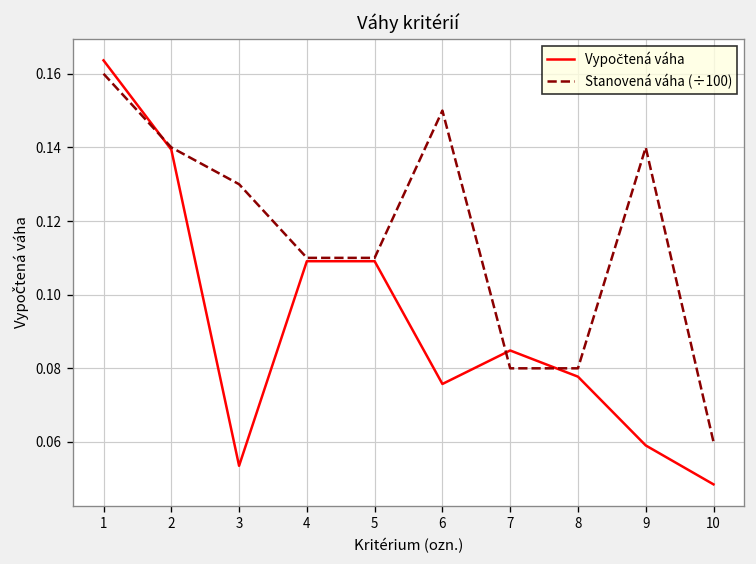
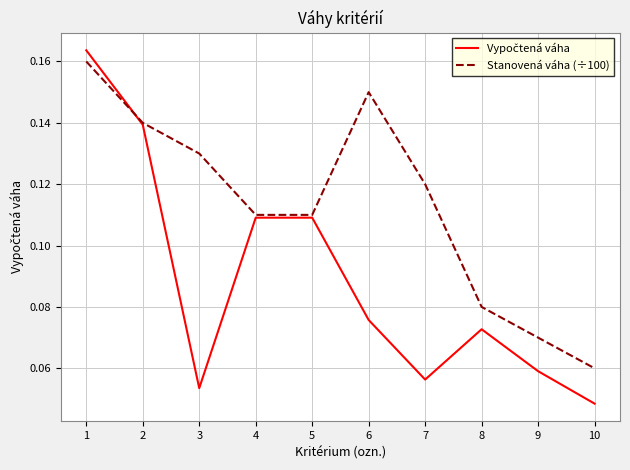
Vypočtená váha, 7: 0.085 -> 0.056
Stanovená váha (÷100), 7: 0.080 -> 0.120
Vypočtená váha, 8: 0.078 -> 0.073
Stanovená váha (÷100), 9: 0.140 -> 0.070
